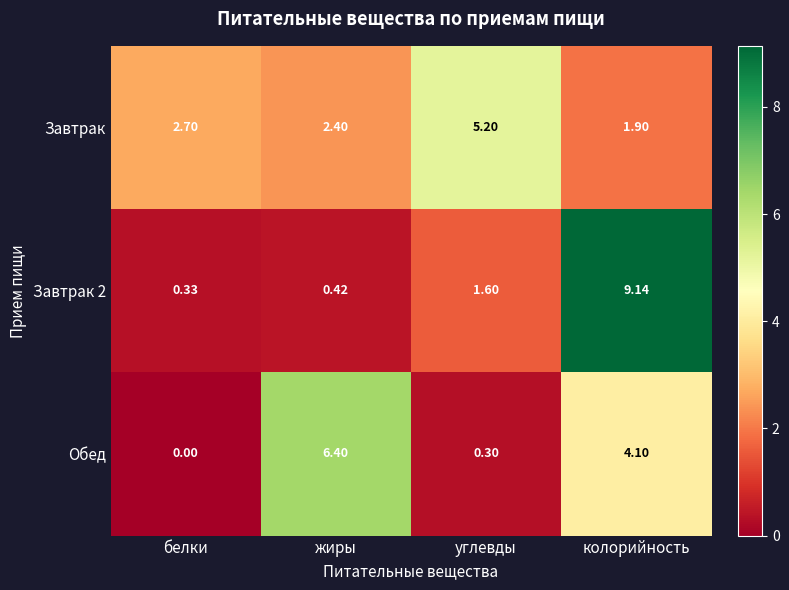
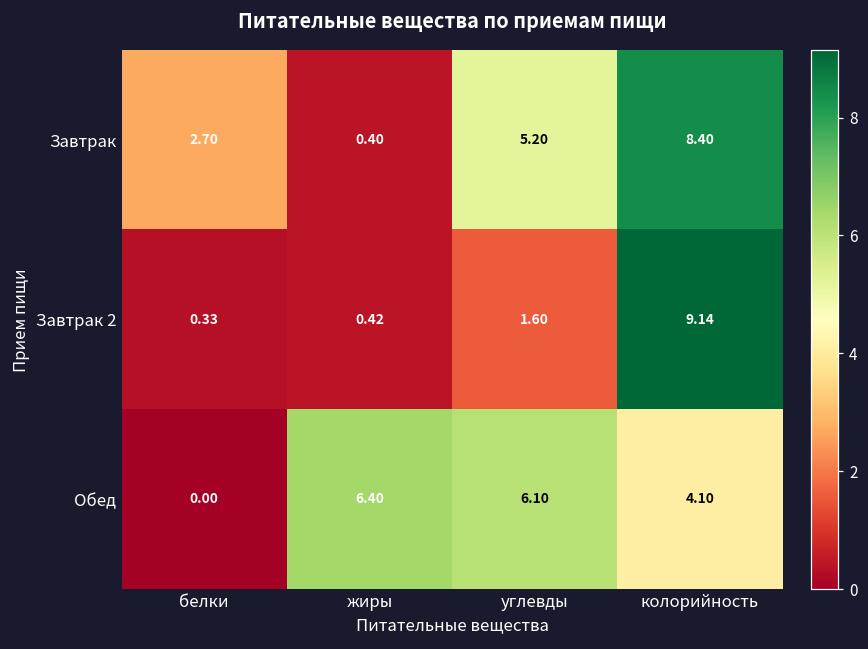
Завтрак, жиры: 2.40 -> 0.40
Завтрак, колорийность: 1.90 -> 8.40
Обед, углевды: 0.30 -> 6.10
